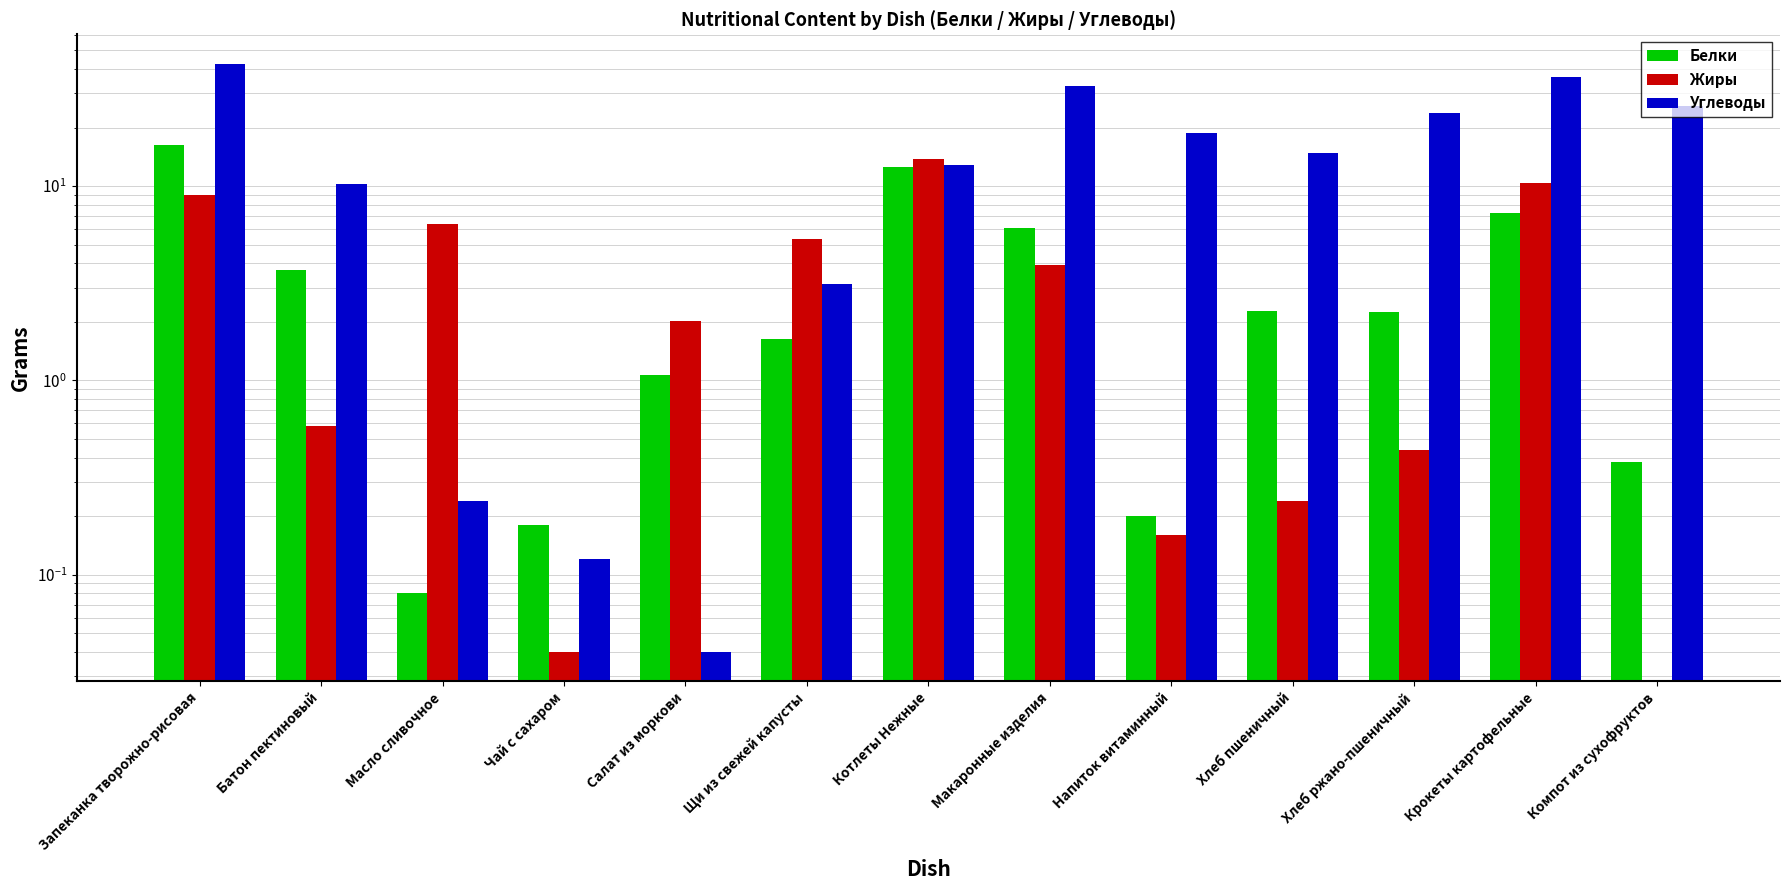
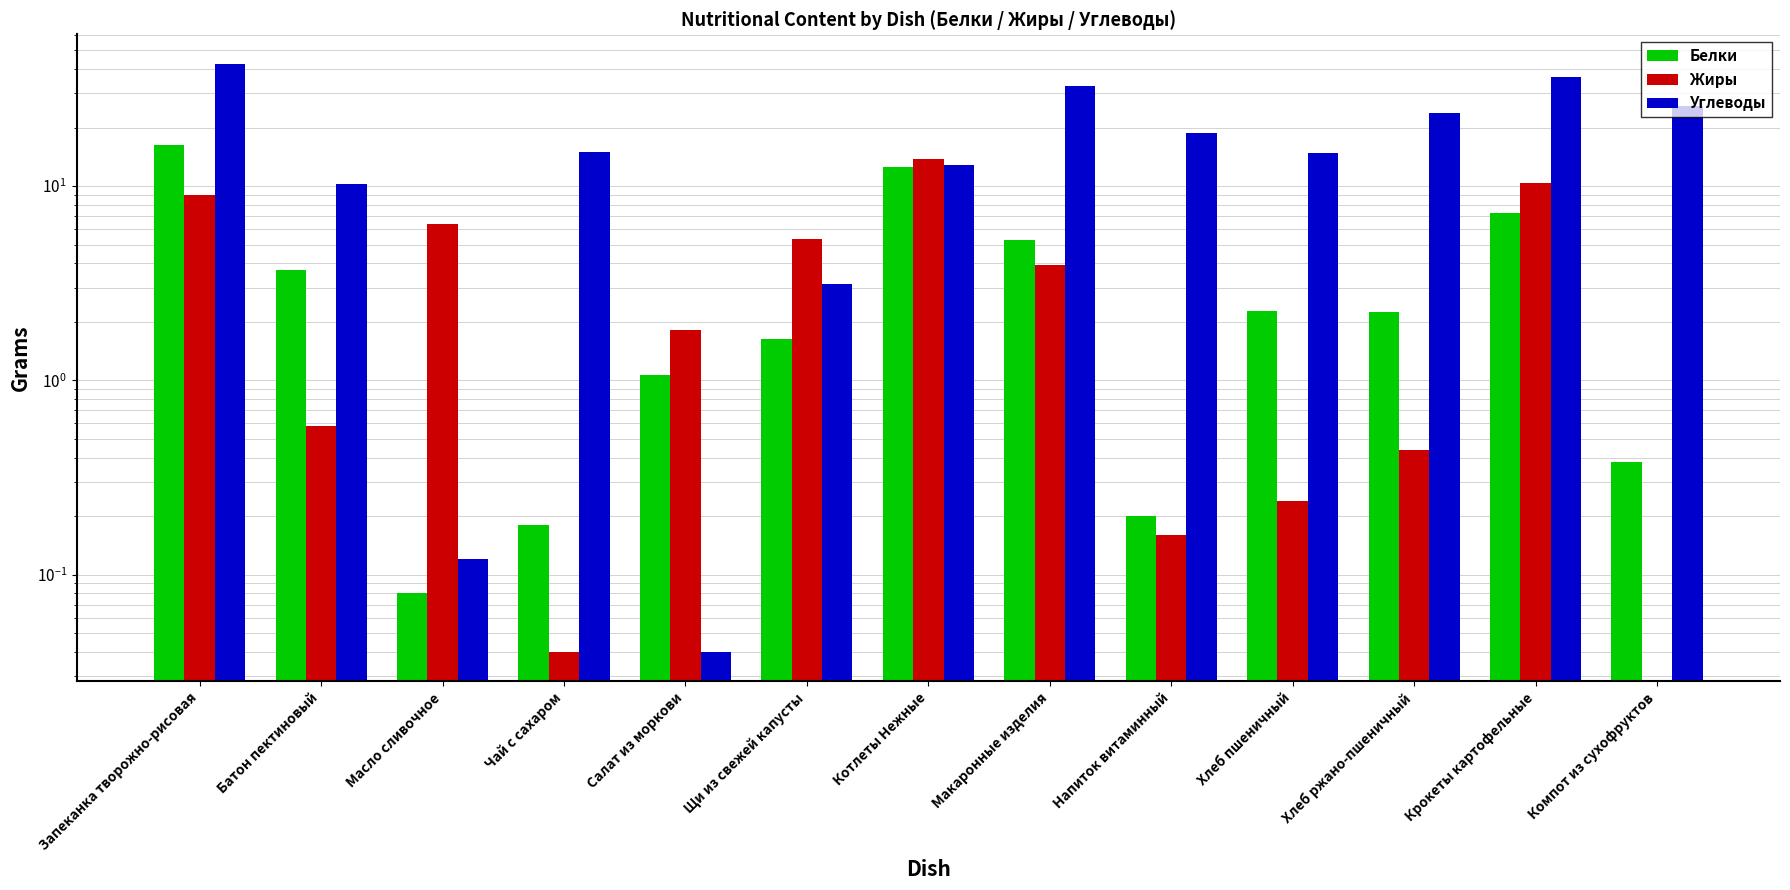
Углеводы, Масло сливочное: 0.24 -> 0.12
Углеводы, Чай с сахаром: 0.12 -> 15
Жиры, Салат из моркови: 2.0 -> 1.8
Белки, Макаронные изделия: 6.1 -> 5.3
